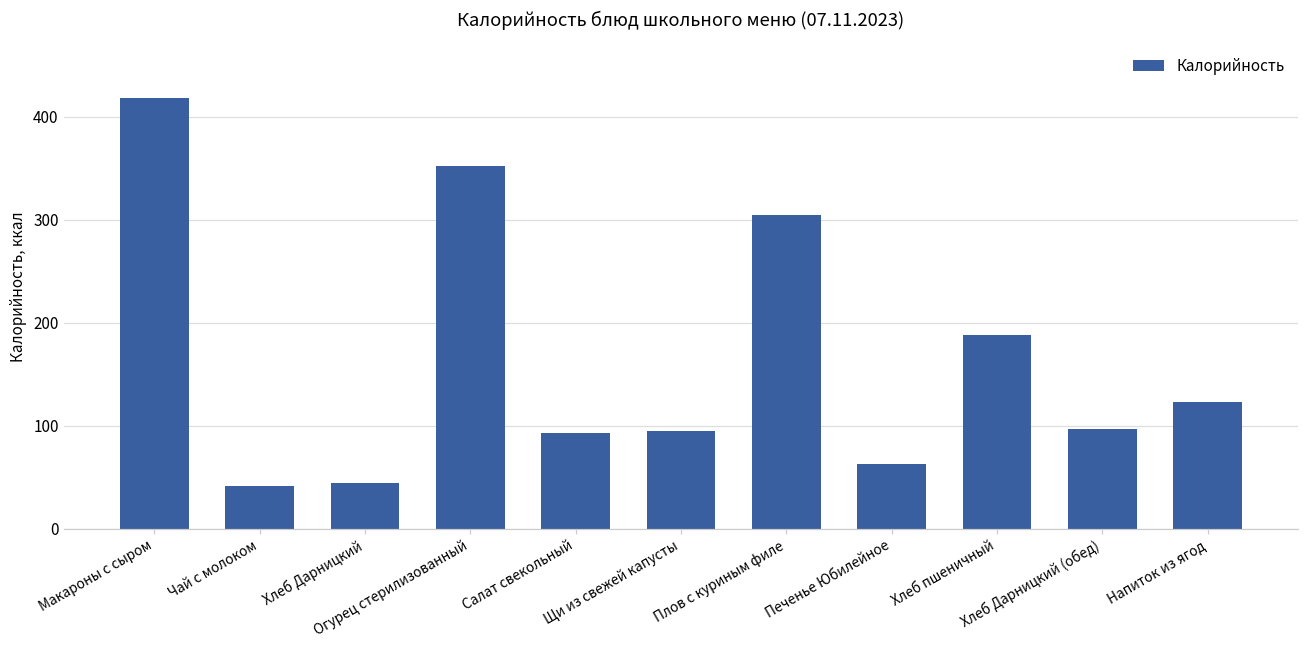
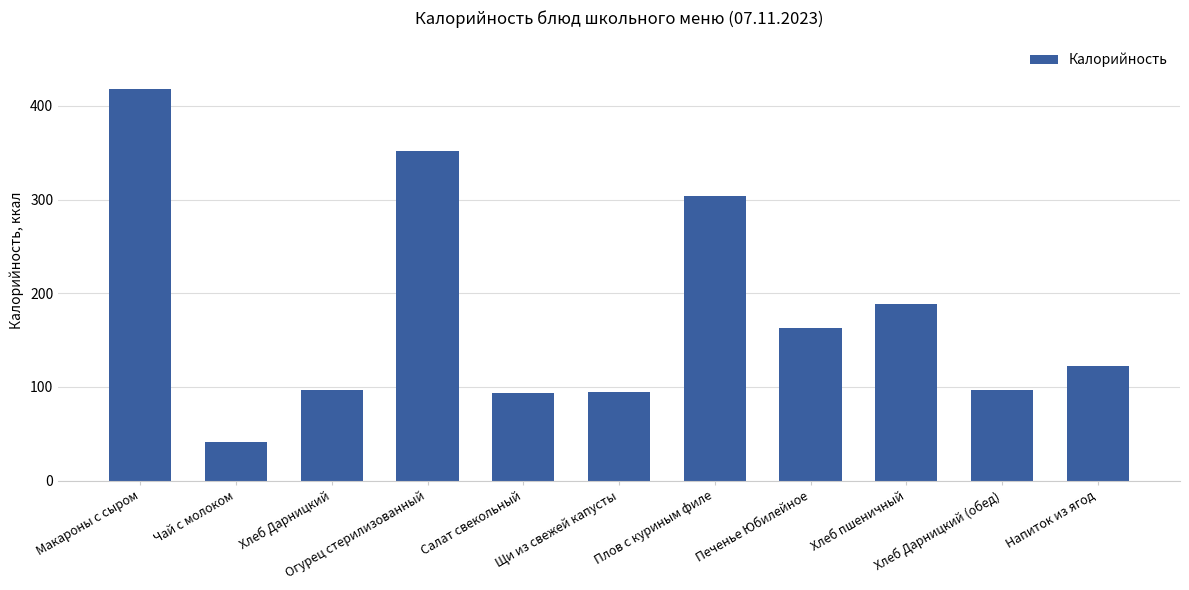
Хлеб Дарницкий: 40 -> 100
Печенье Юбилейное: 60 -> 160
